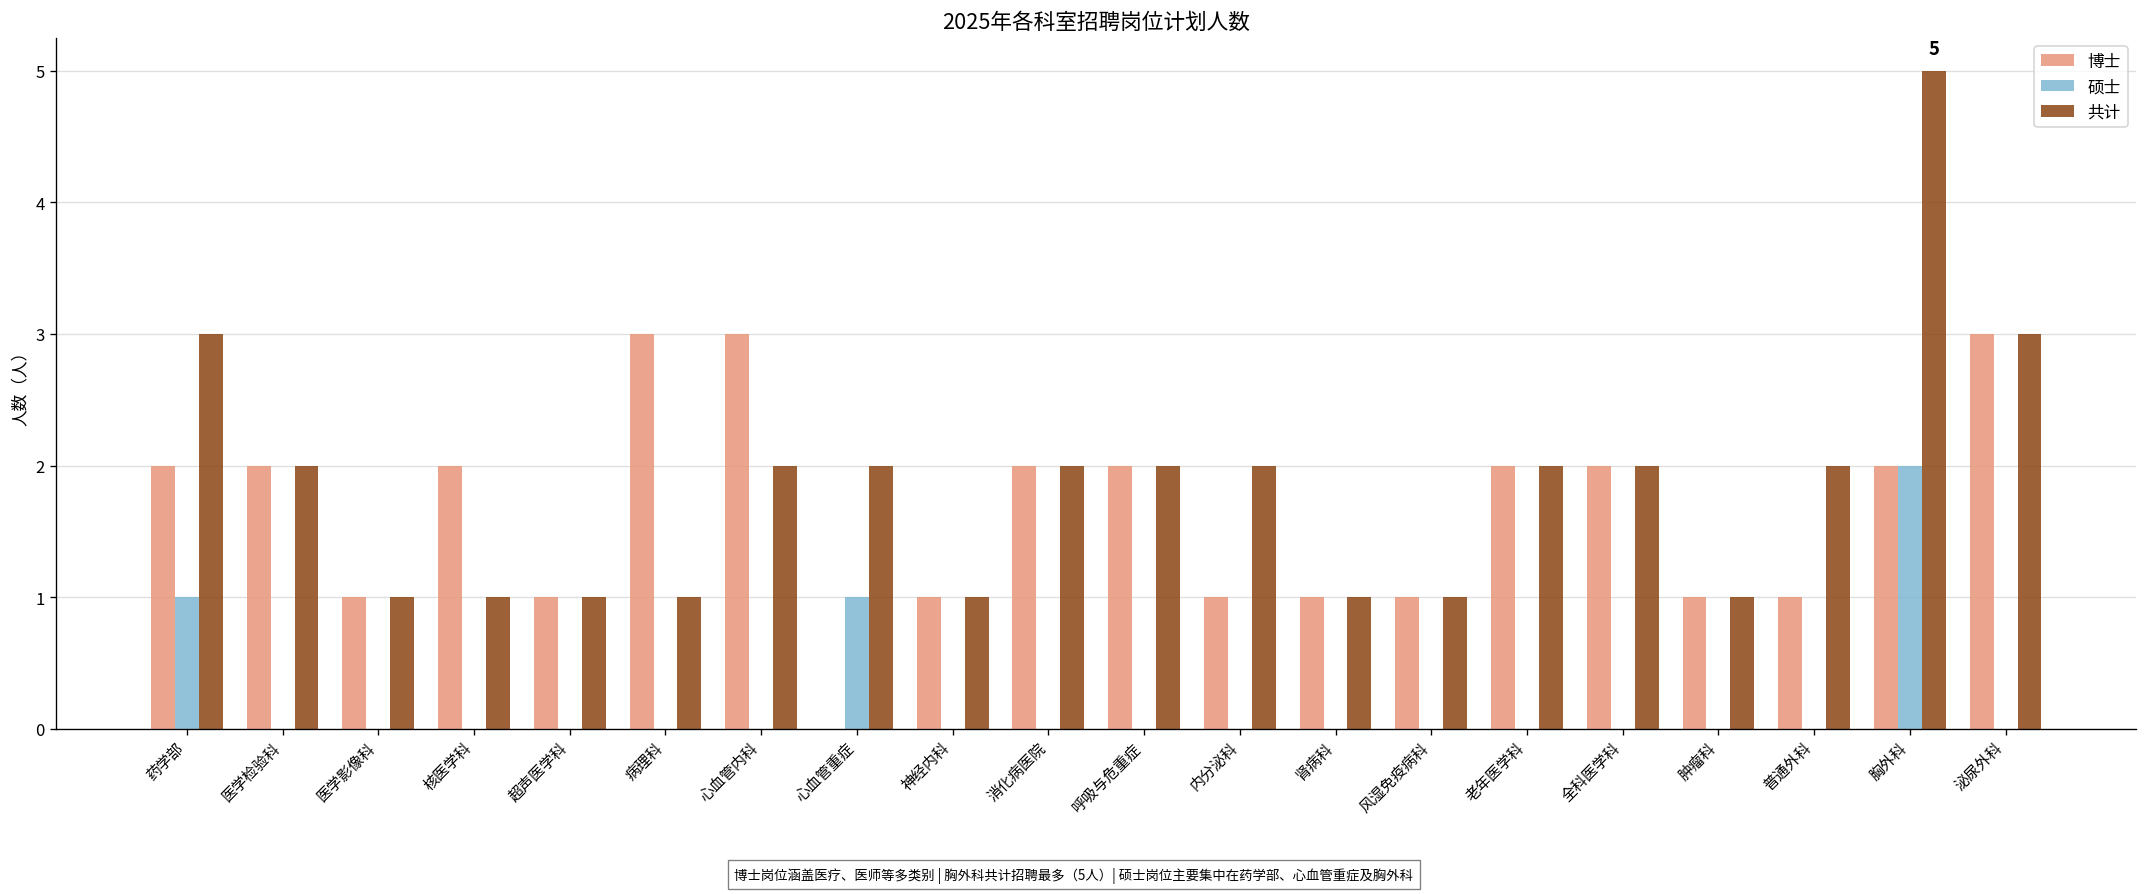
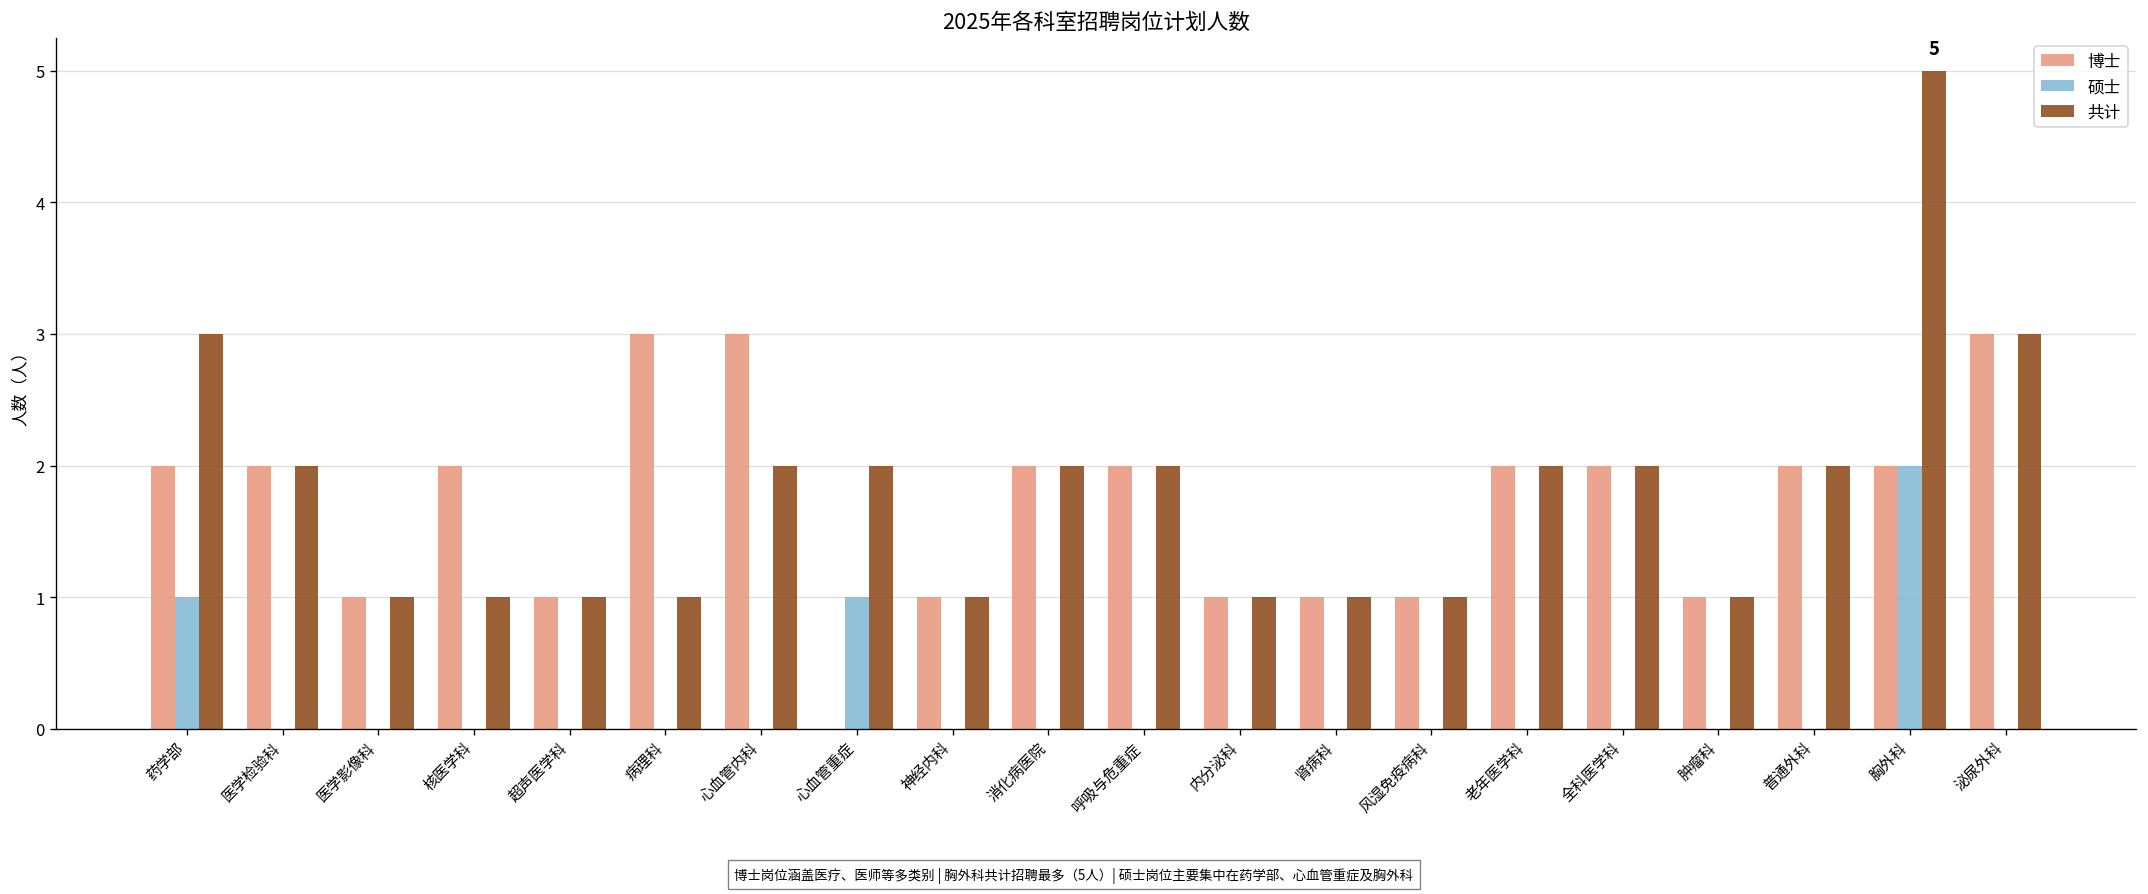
共计, 内分泌科: 2 -> 1
博士, 普通外科: 1 -> 2
